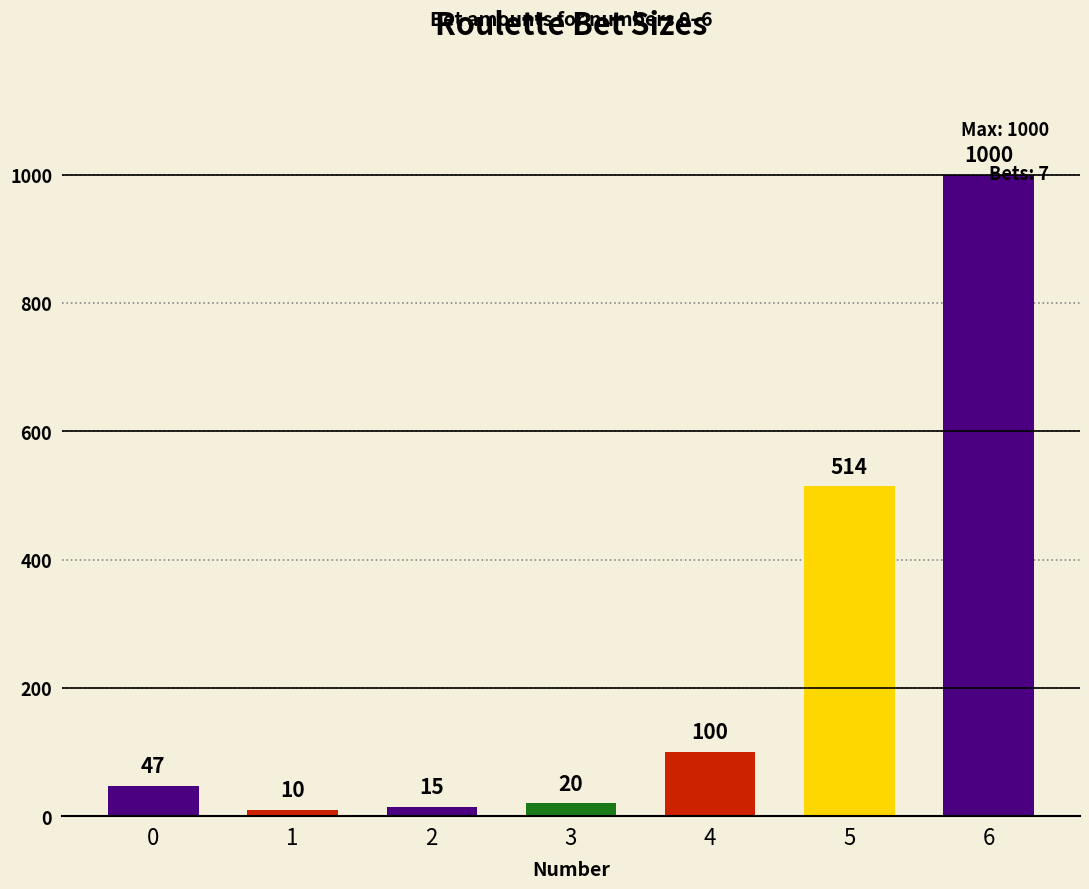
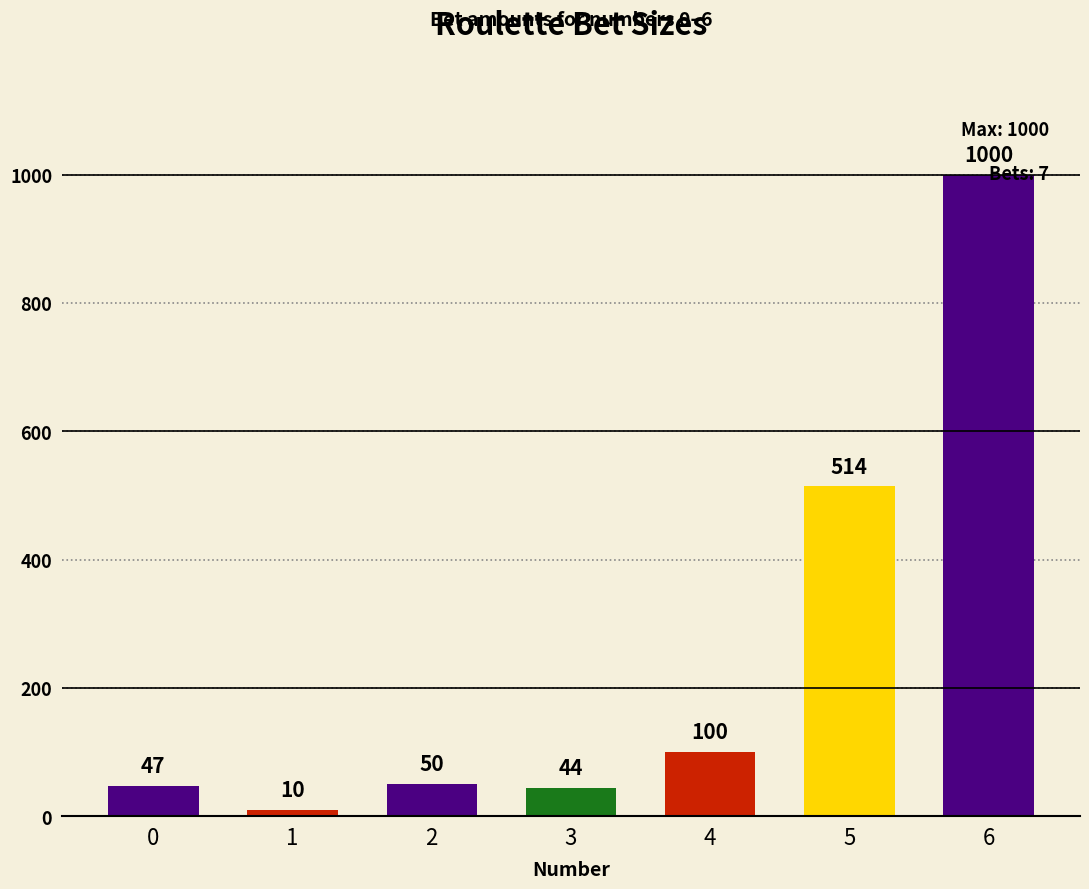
2: 15 -> 50
3: 20 -> 44
